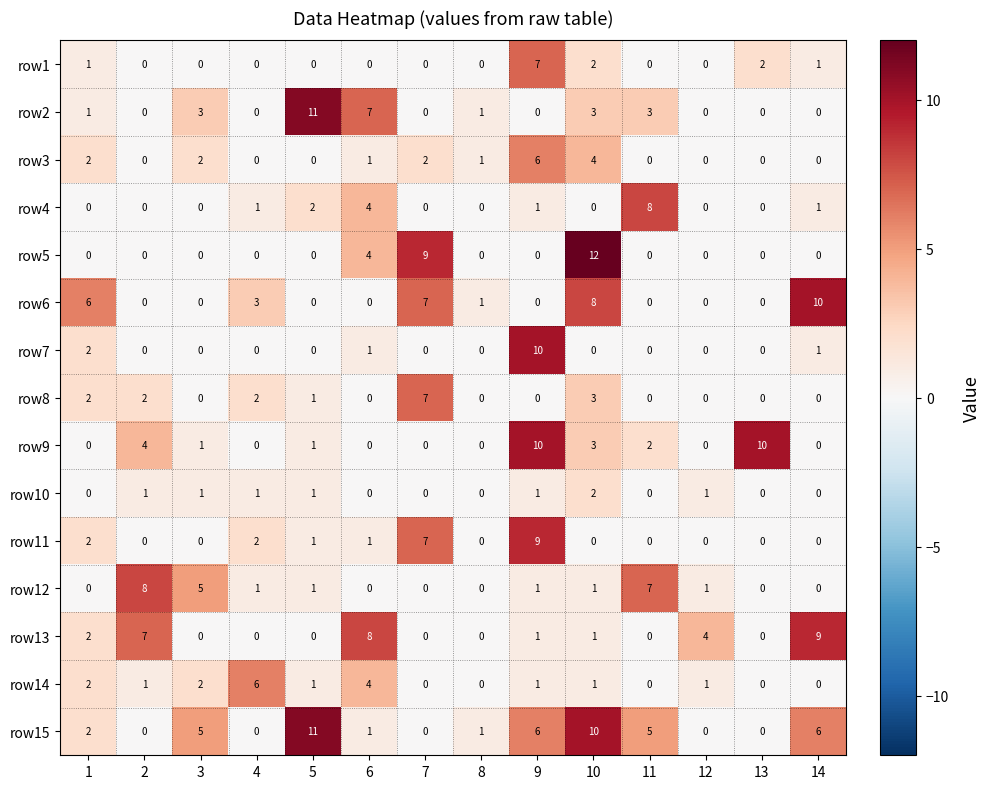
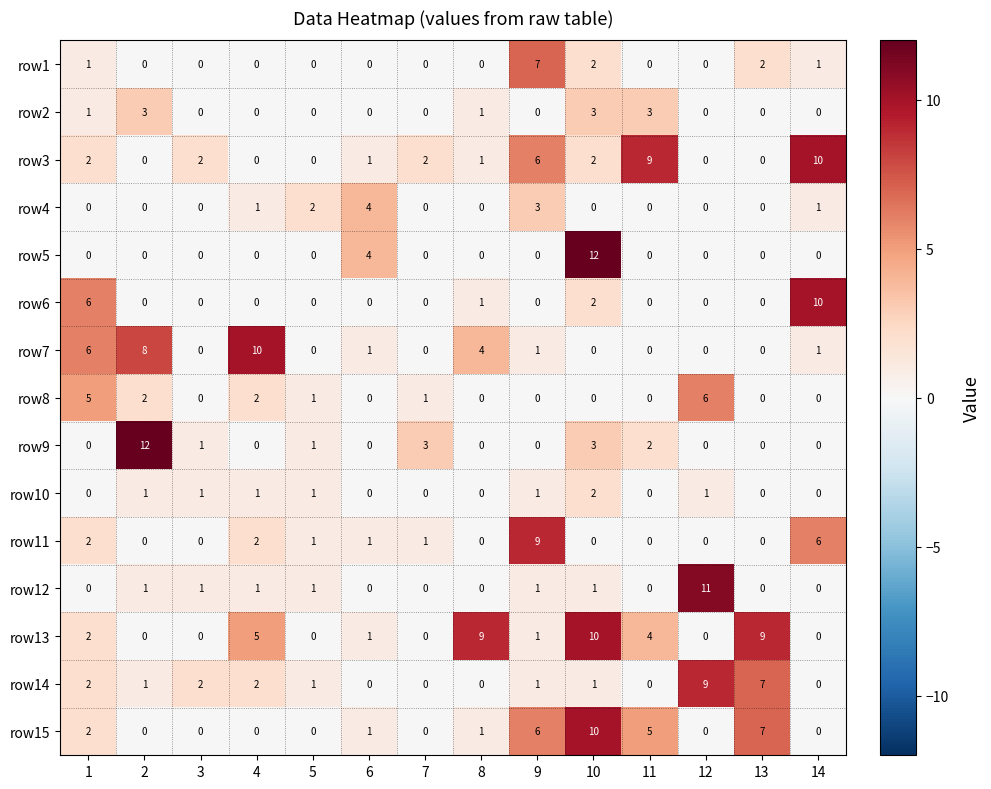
row2, 2: 0 -> 3
row2, 3: 3 -> 0
row2, 5: 11 -> 0
row2, 6: 7 -> 0
row3, 10: 4 -> 2
row3, 11: 0 -> 9
row3, 14: 0 -> 10
row4, 9: 1 -> 3
row4, 11: 8 -> 0
row5, 7: 9 -> 0
row6, 4: 3 -> 0
row6, 7: 7 -> 0
row6, 10: 8 -> 2
row7, 1: 2 -> 6
row7, 2: 0 -> 8
row7, 4: 0 -> 10
row7, 8: 0 -> 4
row7, 9: 10 -> 1
row8, 1: 2 -> 5
row8, 7: 7 -> 1
row8, 10: 3 -> 0
row8, 12: 0 -> 6
row9, 2: 4 -> 12
row9, 7: 0 -> 3
row9, 9: 10 -> 0
row9, 13: 10 -> 0
row11, 7: 7 -> 1
row11, 14: 0 -> 6
row12, 2: 8 -> 1
row12, 3: 5 -> 1
row12, 11: 7 -> 0
row12, 12: 1 -> 11
row13, 2: 7 -> 0
row13, 4: 0 -> 5
row13, 6: 8 -> 1
row13, 8: 0 -> 9
row13, 10: 1 -> 10
row13, 11: 0 -> 4
row13, 12: 4 -> 0
row13, 13: 0 -> 9
row13, 14: 9 -> 0
row14, 4: 6 -> 2
row14, 6: 4 -> 0
row14, 12: 1 -> 9
row14, 13: 0 -> 7
row15, 3: 5 -> 0
row15, 5: 11 -> 0
row15, 13: 0 -> 7
row15, 14: 6 -> 0
